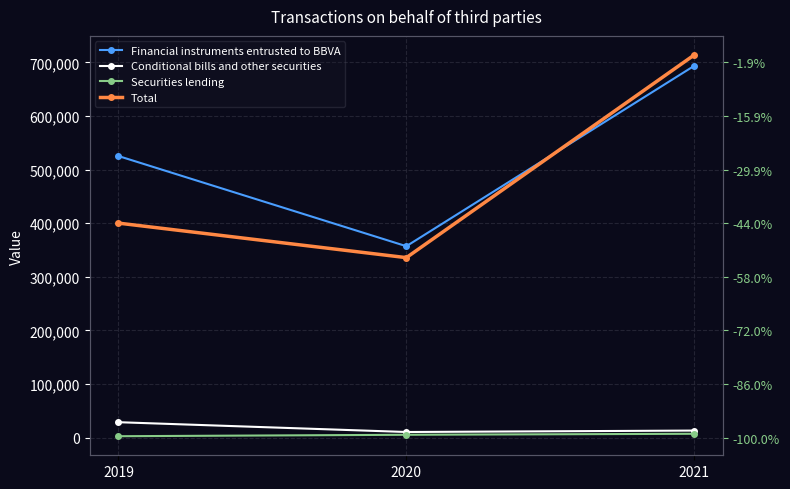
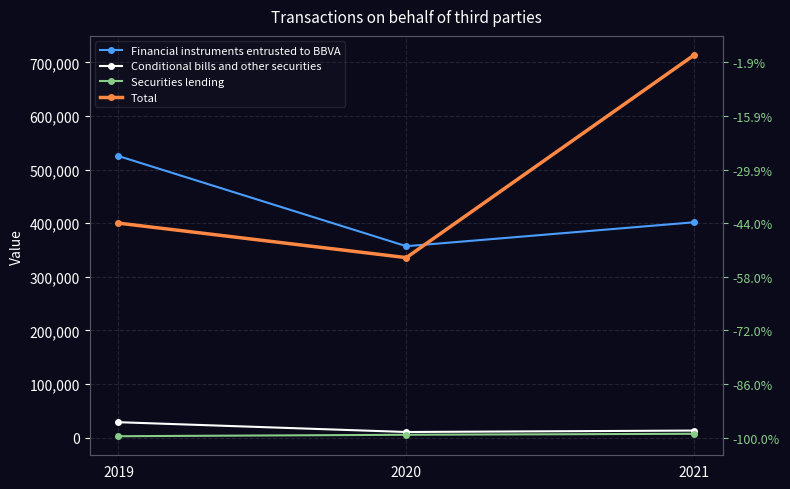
Financial instruments entrusted to BBVA, 2021: 690,000 -> 400,000
